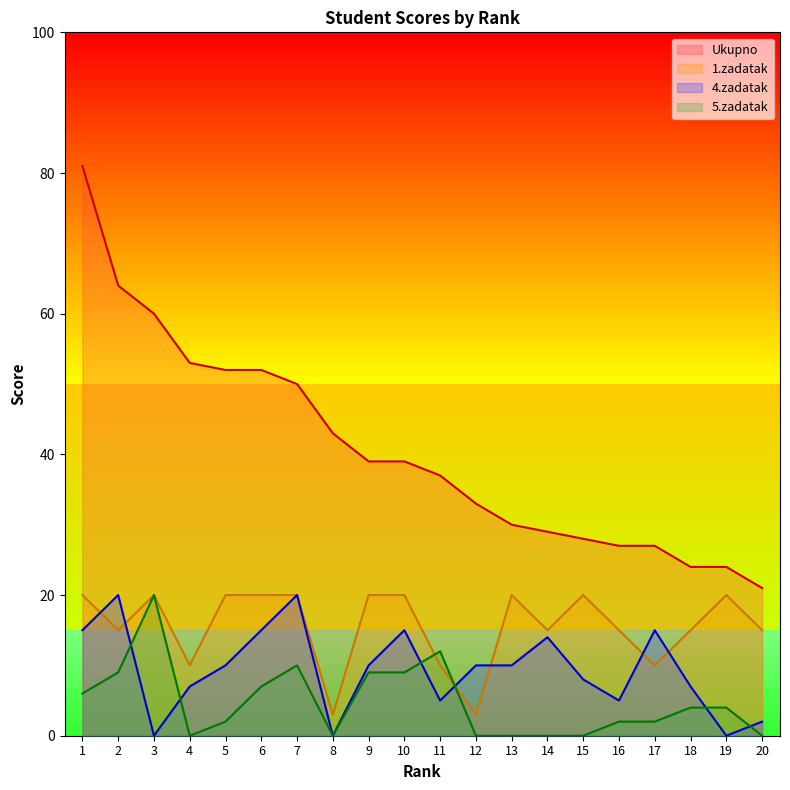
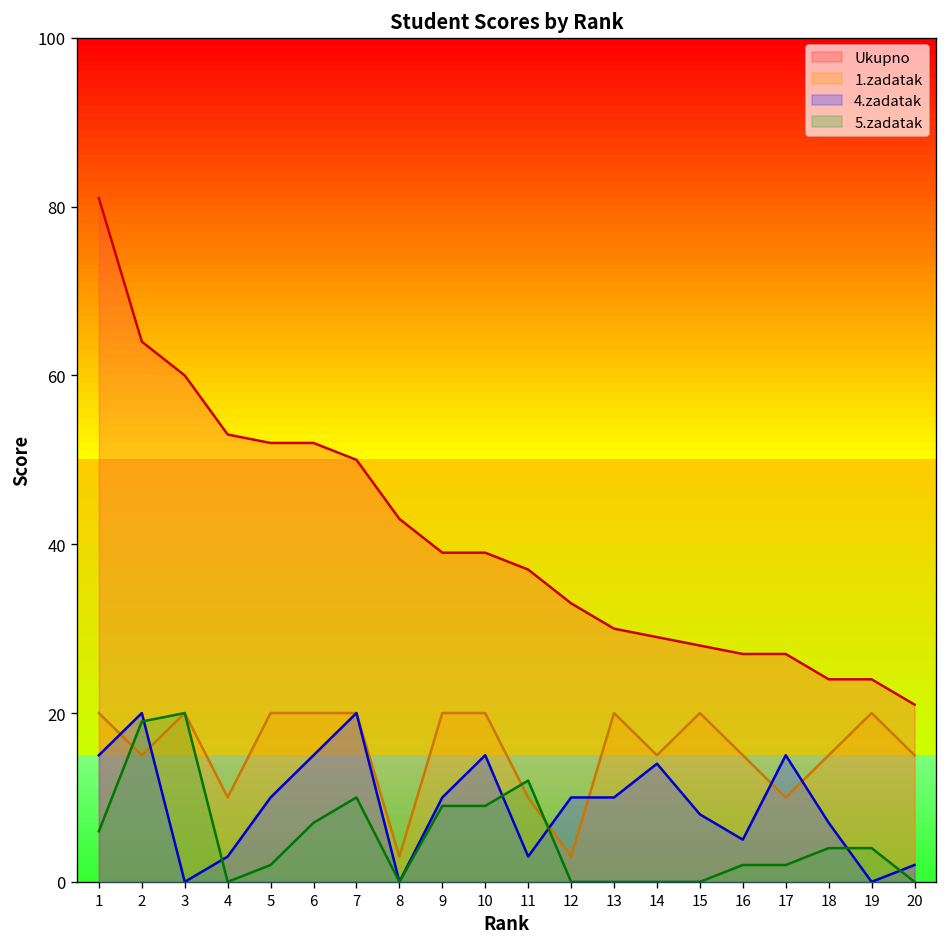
5.zadatak, 2: 9 -> 19
4.zadatak, 4: 7 -> 3
4.zadatak, 11: 5 -> 3
